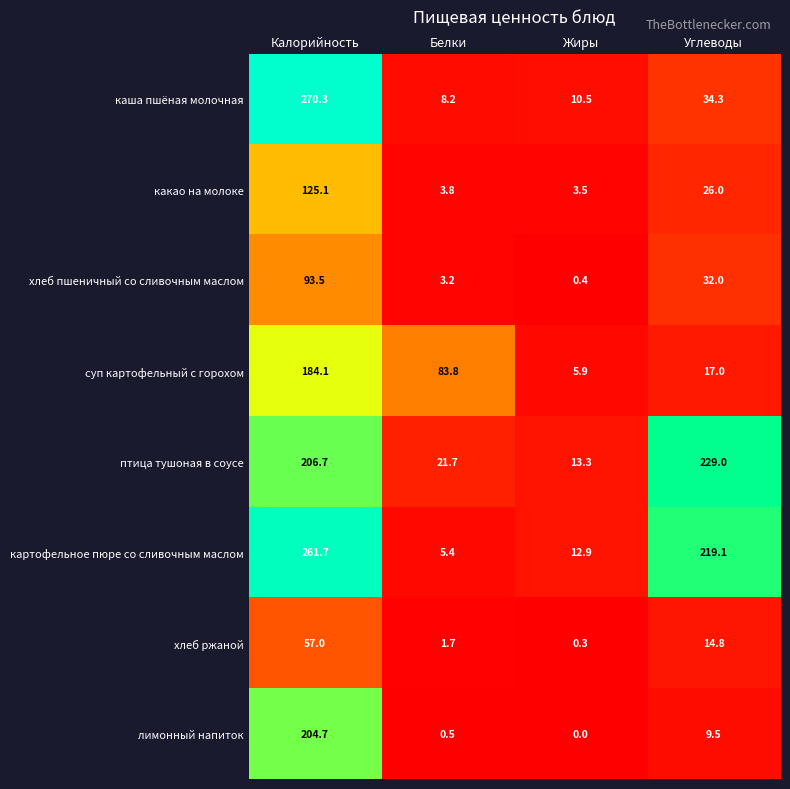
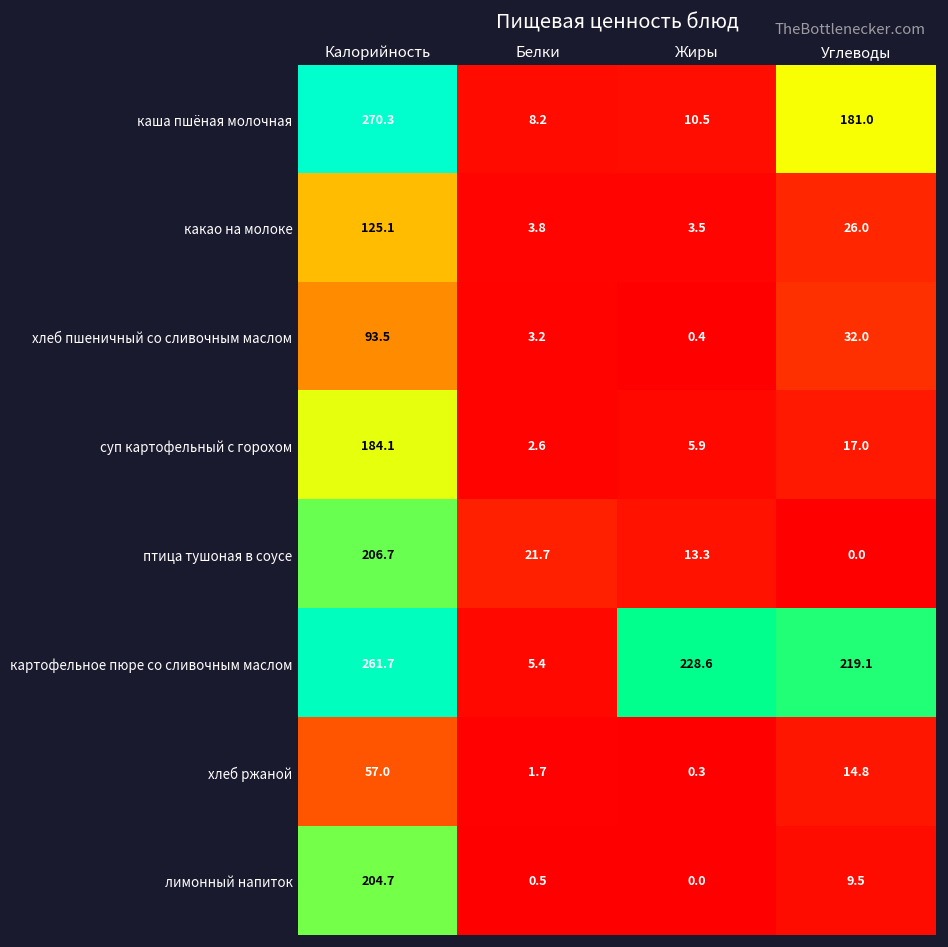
каша пшёная молочная, Углеводы: 34.3 -> 181.0
суп картофельный с горохом, Белки: 83.8 -> 2.6
птица тушоная в соусе, Углеводы: 229.0 -> 0.0
картофельное пюре со сливочным маслом, Жиры: 12.9 -> 228.6
